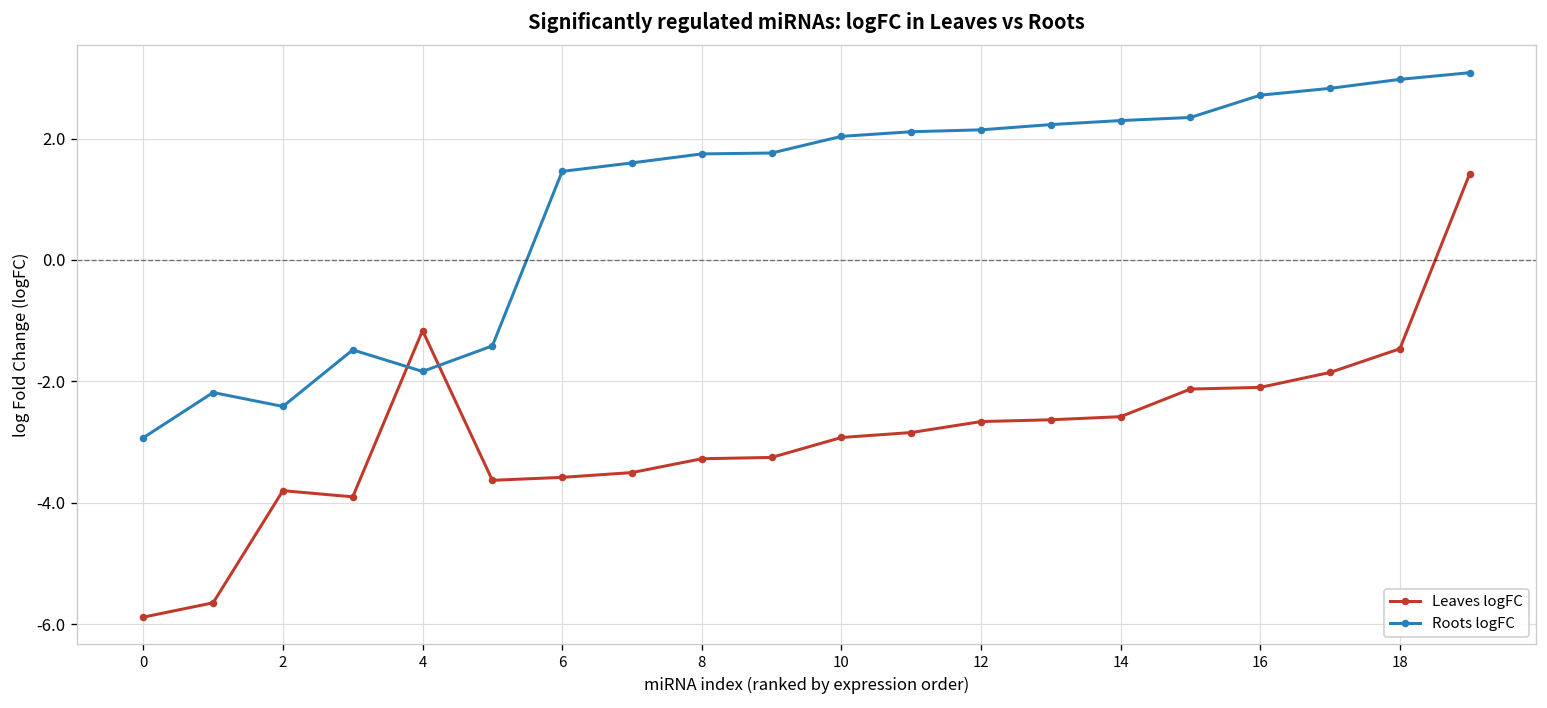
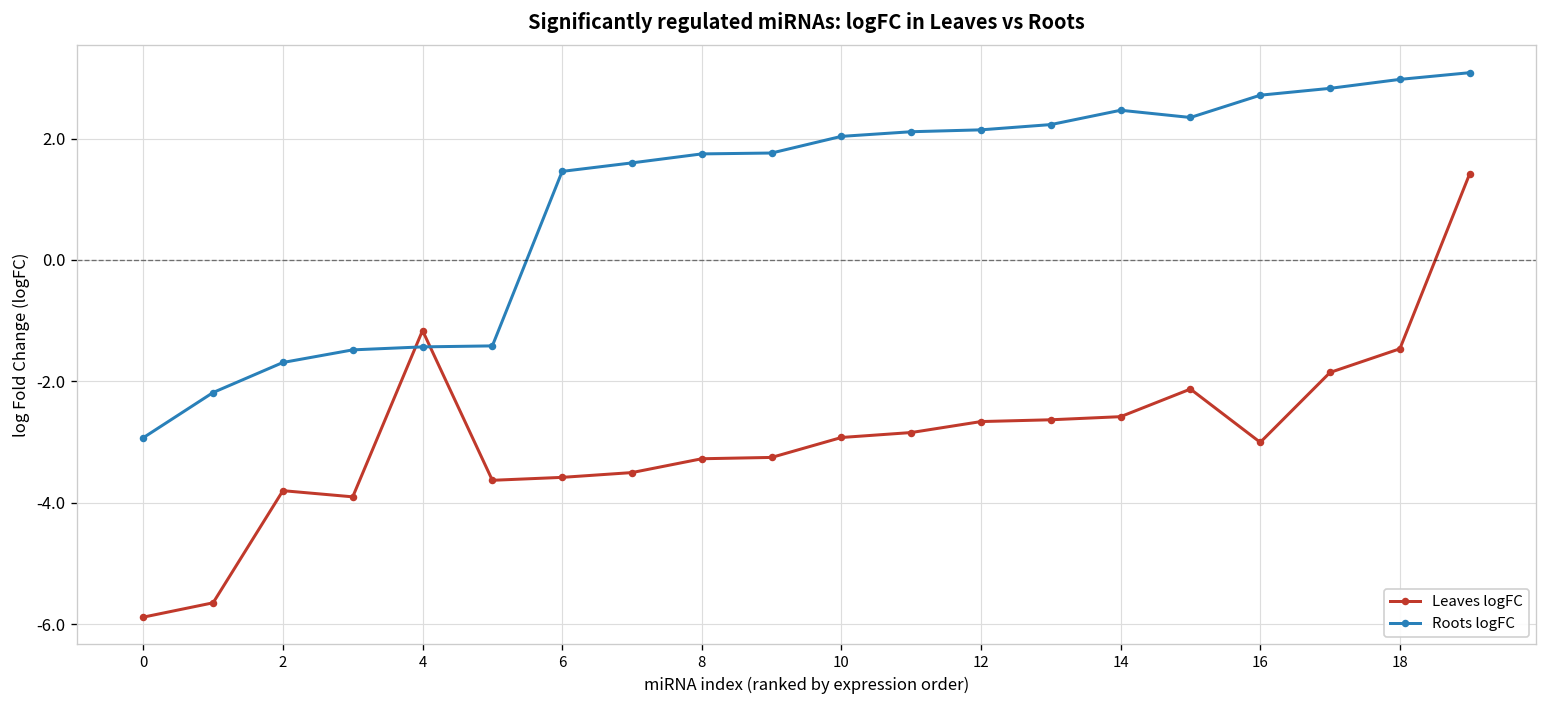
Roots logFC, 2: -2.4 -> -1.7
Roots logFC, 4: -1.8 -> -1.4
Roots logFC, 14: 2.3 -> 2.5
Leaves logFC, 16: -2.1 -> -3.0
